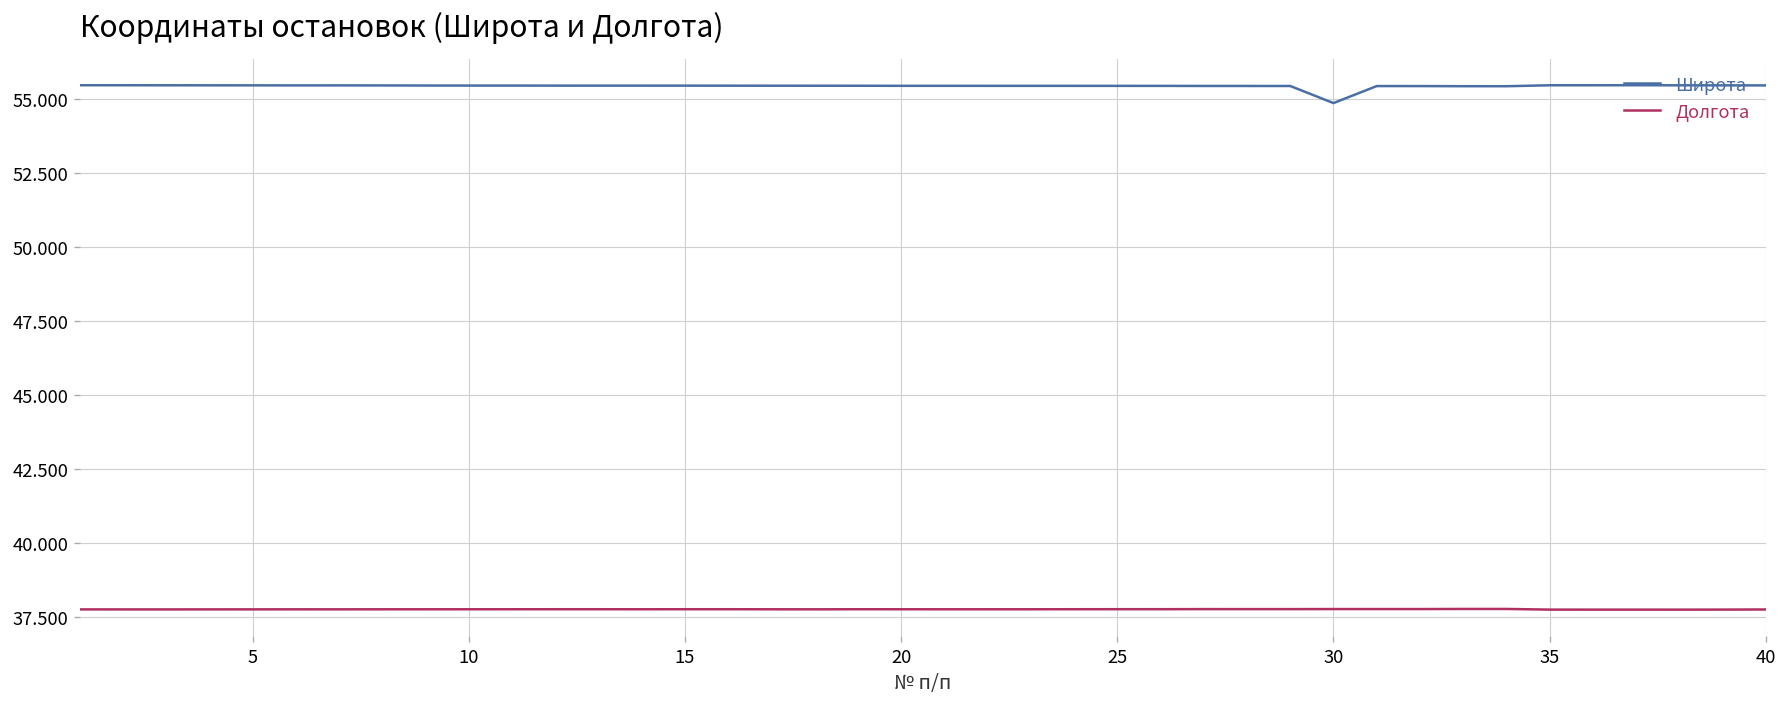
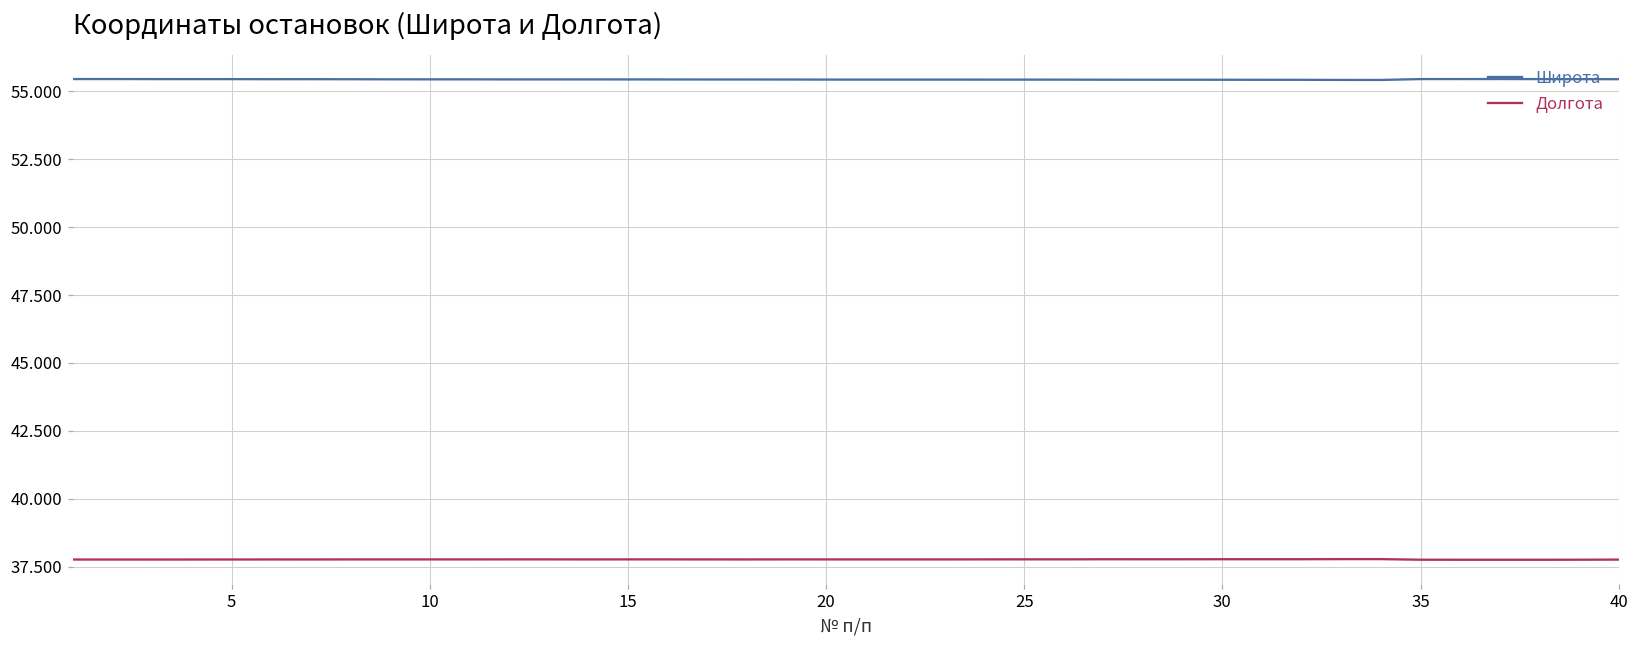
Широта, 30: 54.9 -> 55.4
